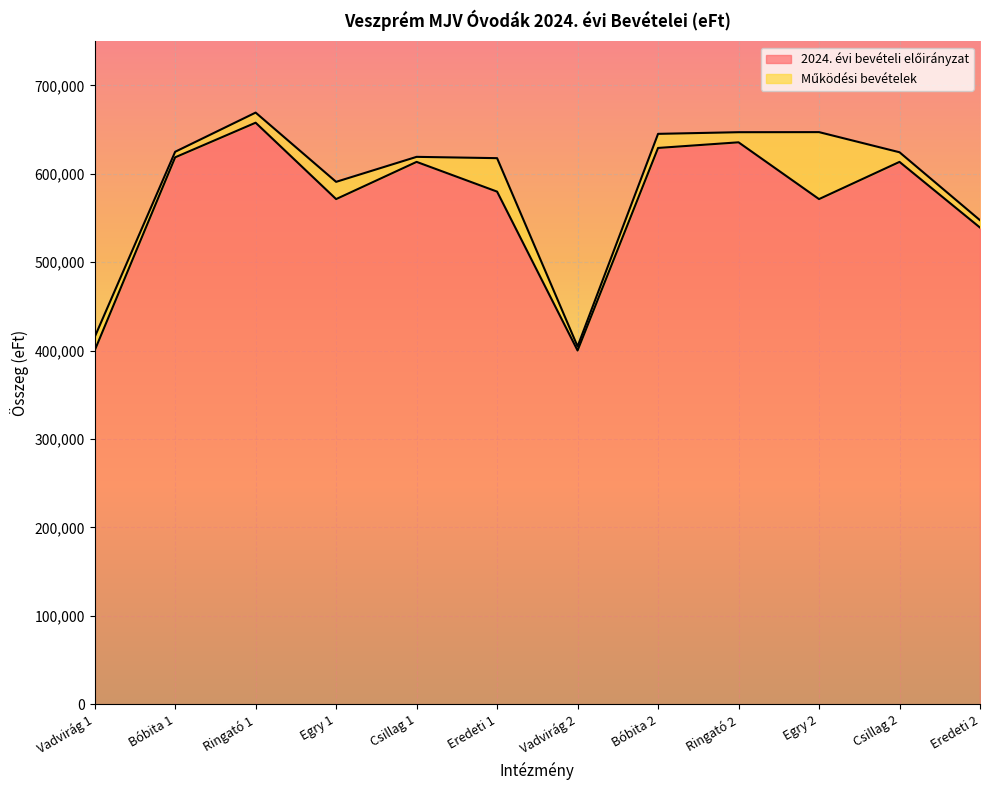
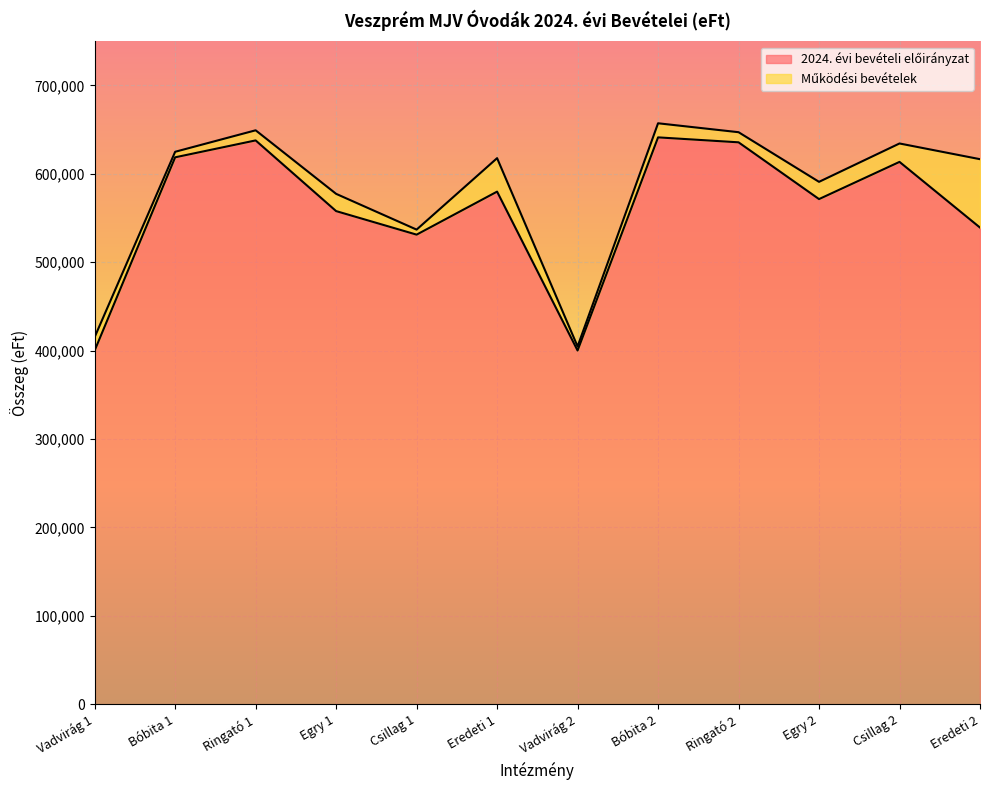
2024. évi bevételi előirányzat, Ringató 1: 660,000 -> 640,000
2024. évi bevételi előirányzat, Egry 1: 570,000 -> 560,000
2024. évi bevételi előirányzat, Csillag 1: 610,000 -> 530,000
2024. évi bevételi előirányzat, Bóbita 2: 630,000 -> 640,000
Működési bevételek, Egry 2: 80,000 -> 20,000
Működési bevételek, Csillag 2: 10,000 -> 20,000
Működési bevételek, Eredeti 2: 10,000 -> 80,000
